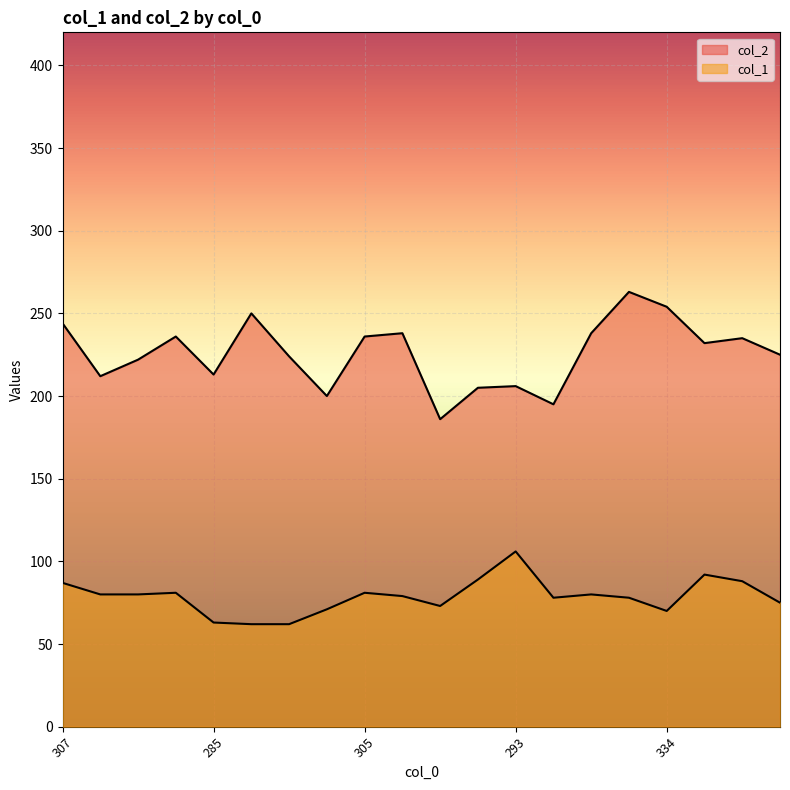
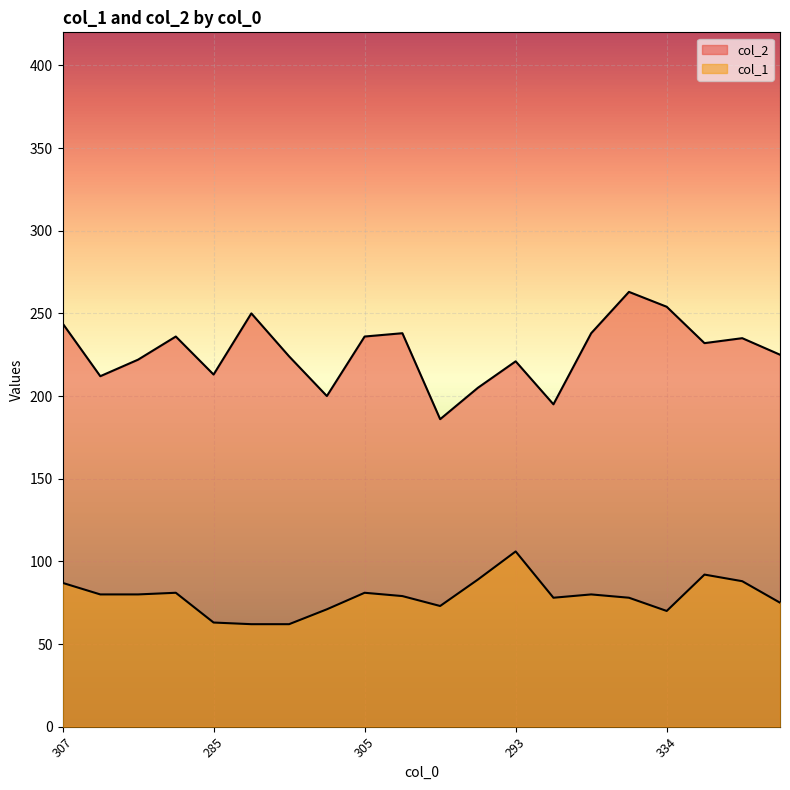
col_2, 293: 206 -> 221
